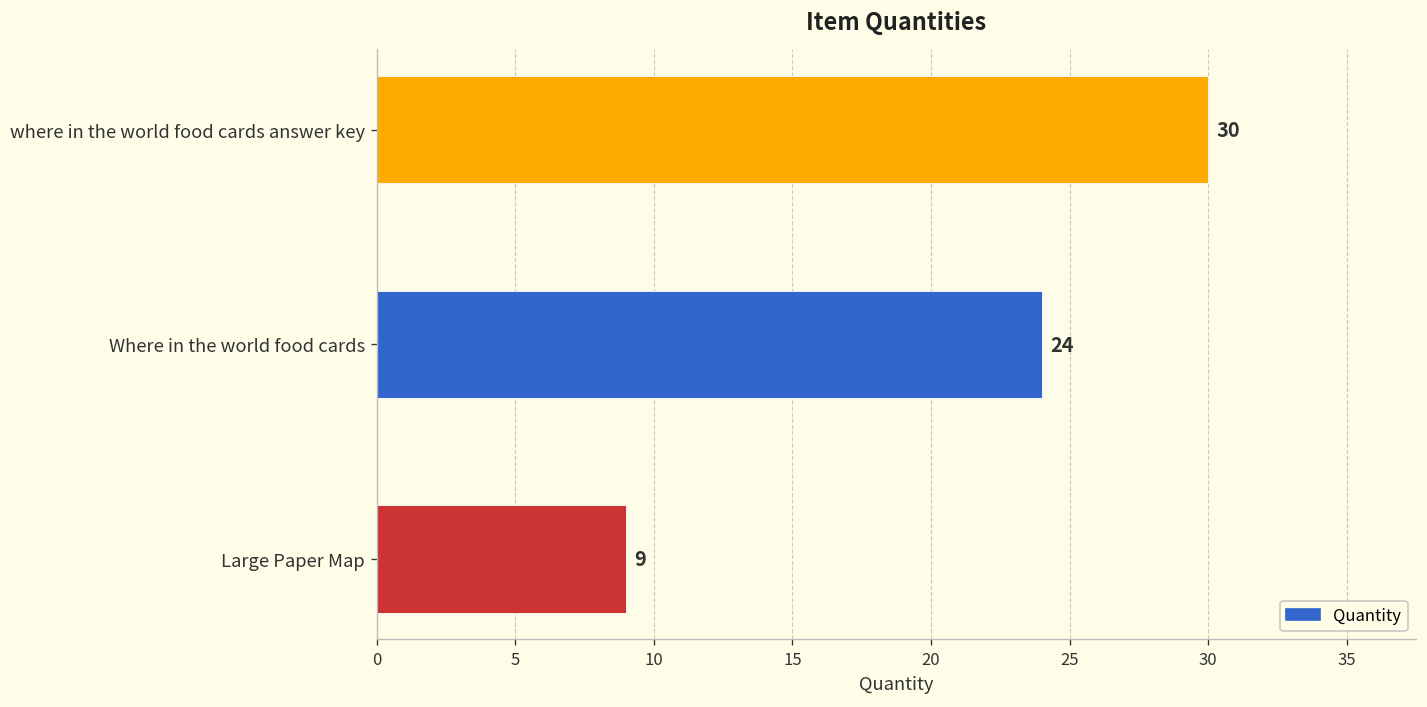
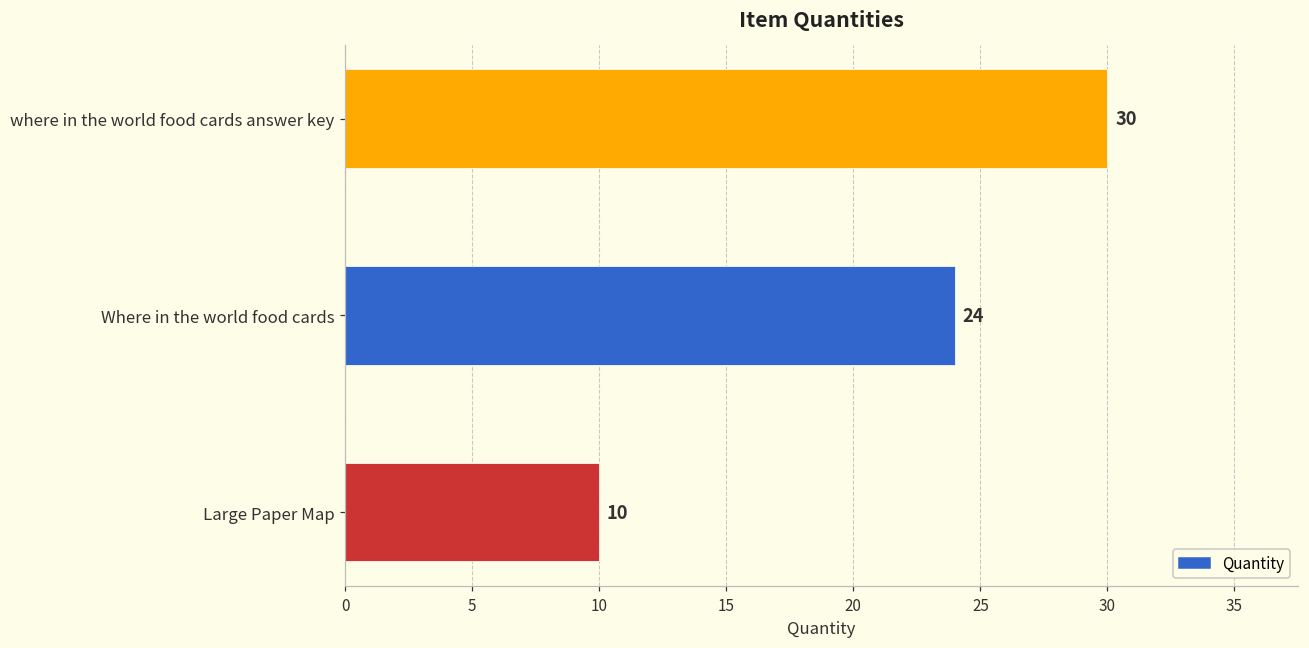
Large Paper Map: 9 -> 10
